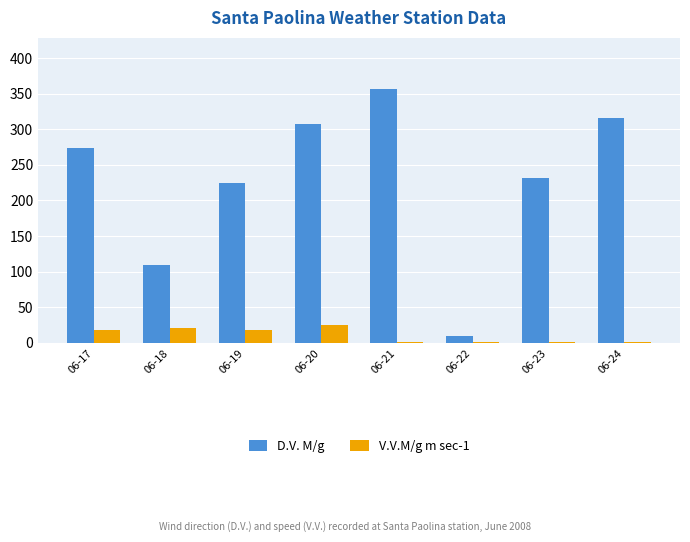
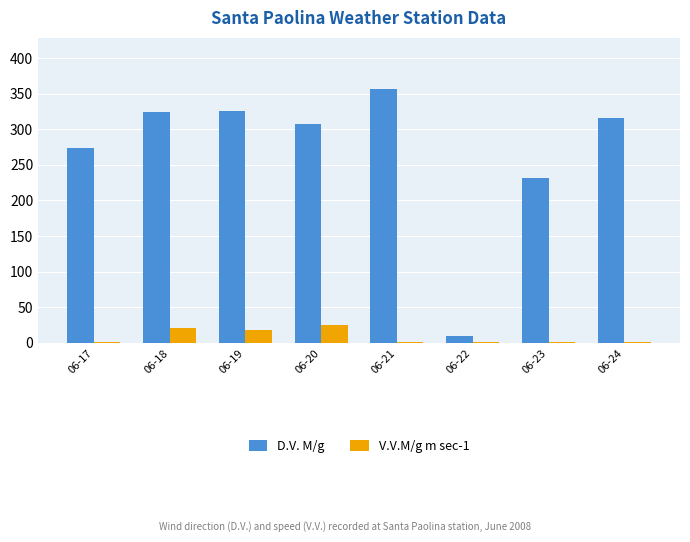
V.V.M/g m sec-1, 06-17: 20 -> 0
D.V. M/g, 06-18: 110 -> 320
D.V. M/g, 06-19: 220 -> 330
